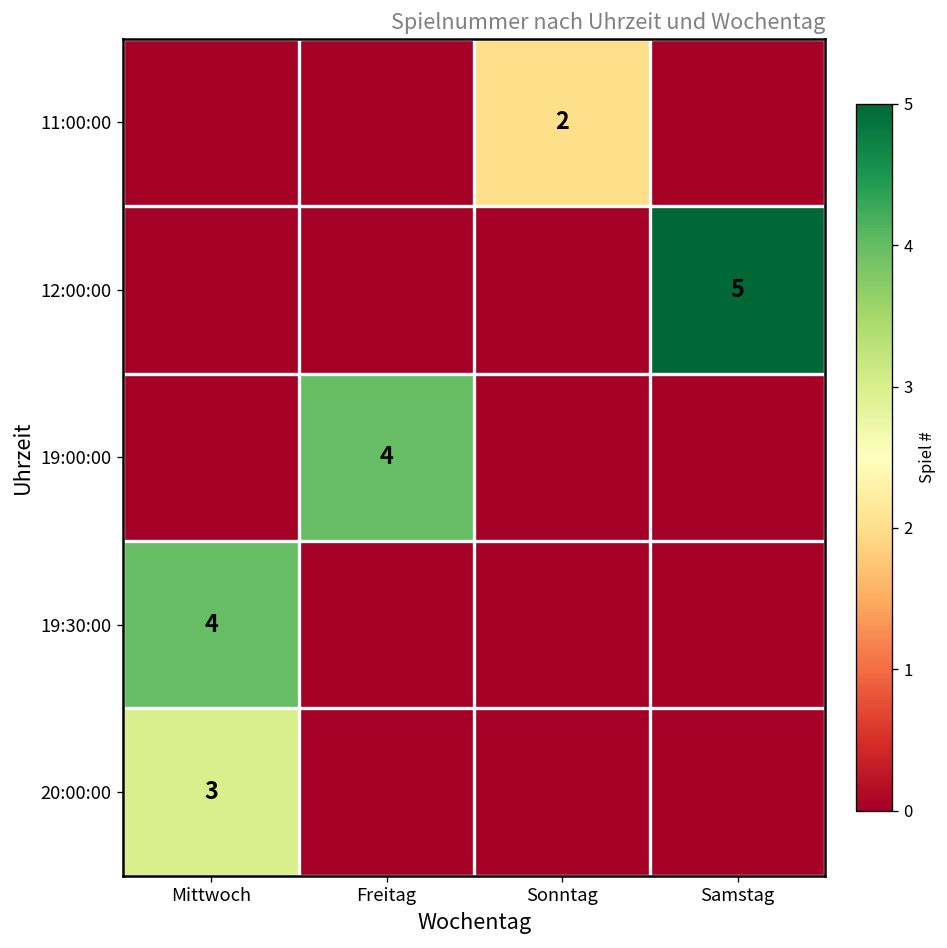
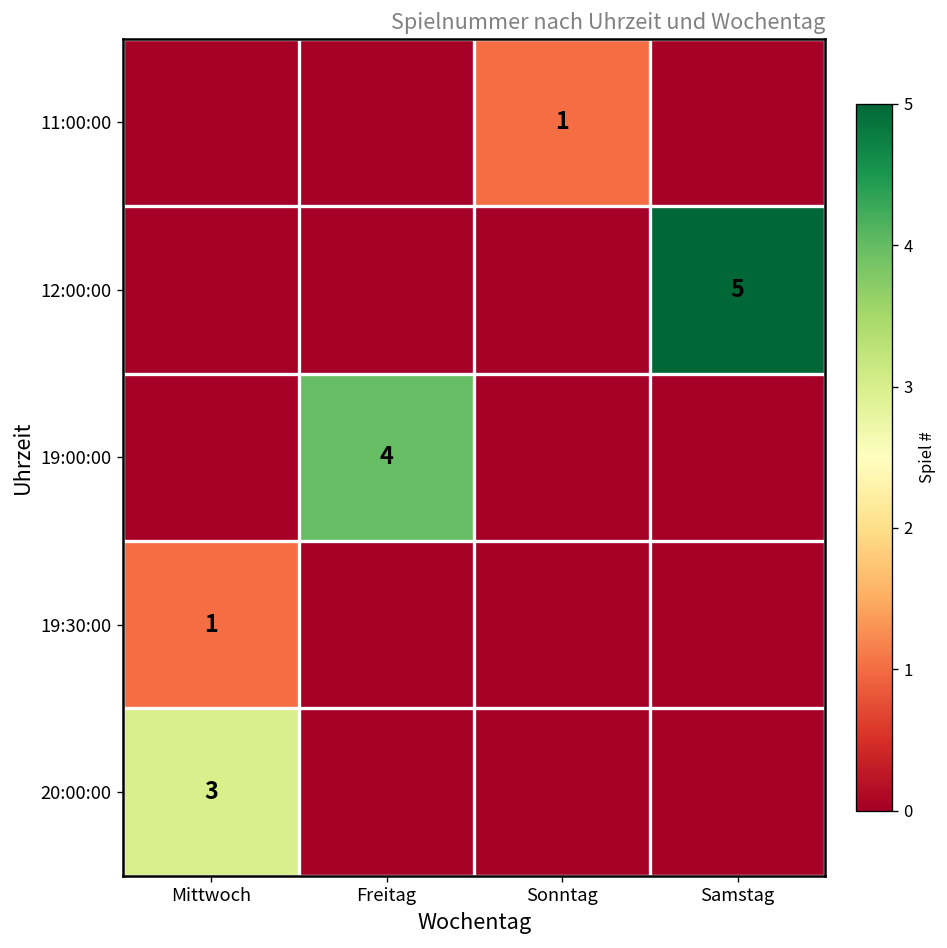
11:00:00, Sonntag: 2 -> 1
19:30:00, Mittwoch: 4 -> 1
